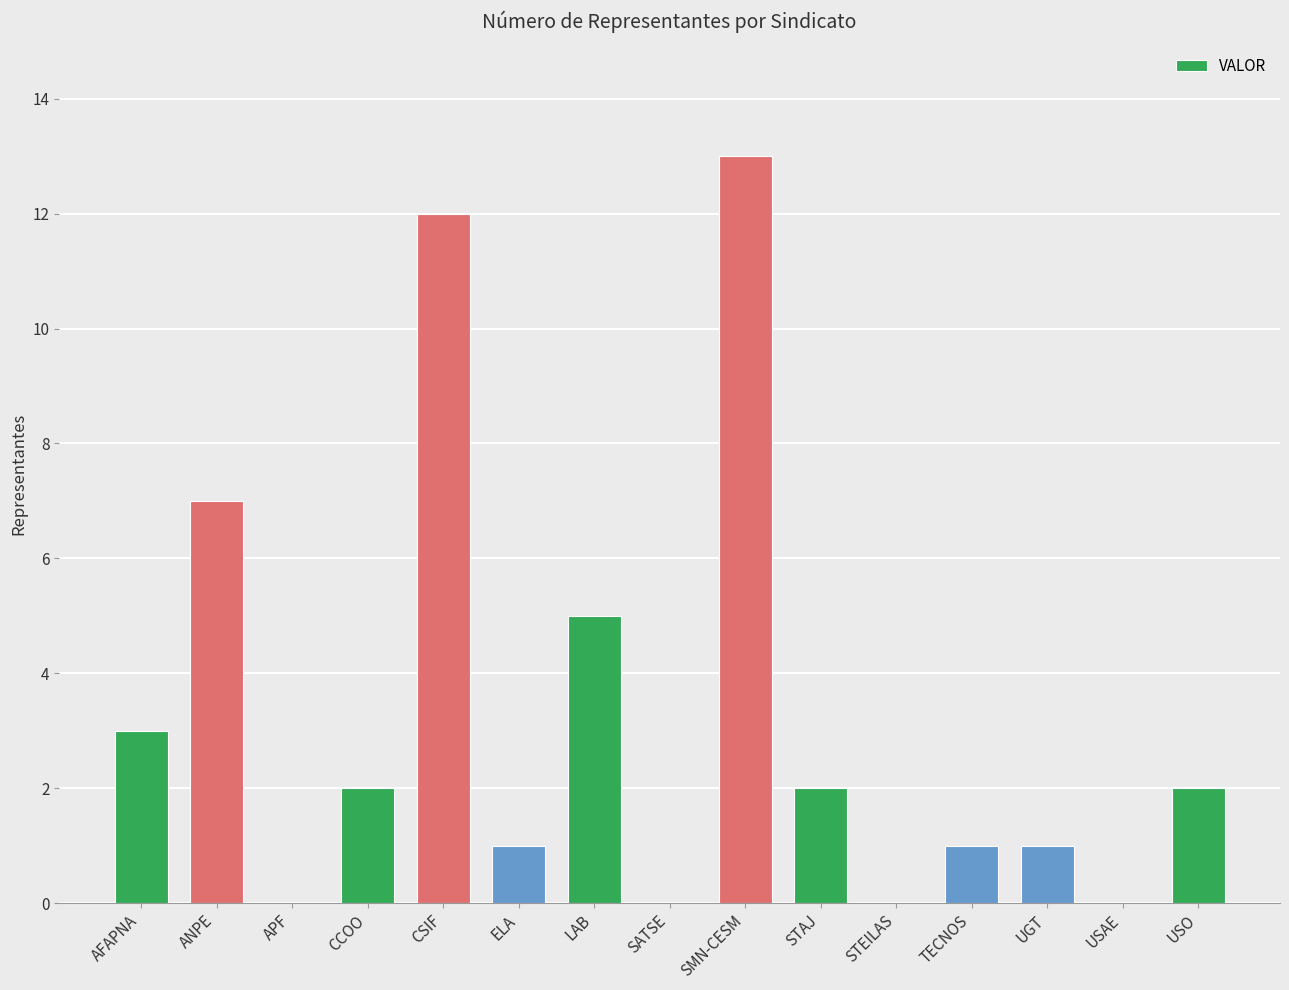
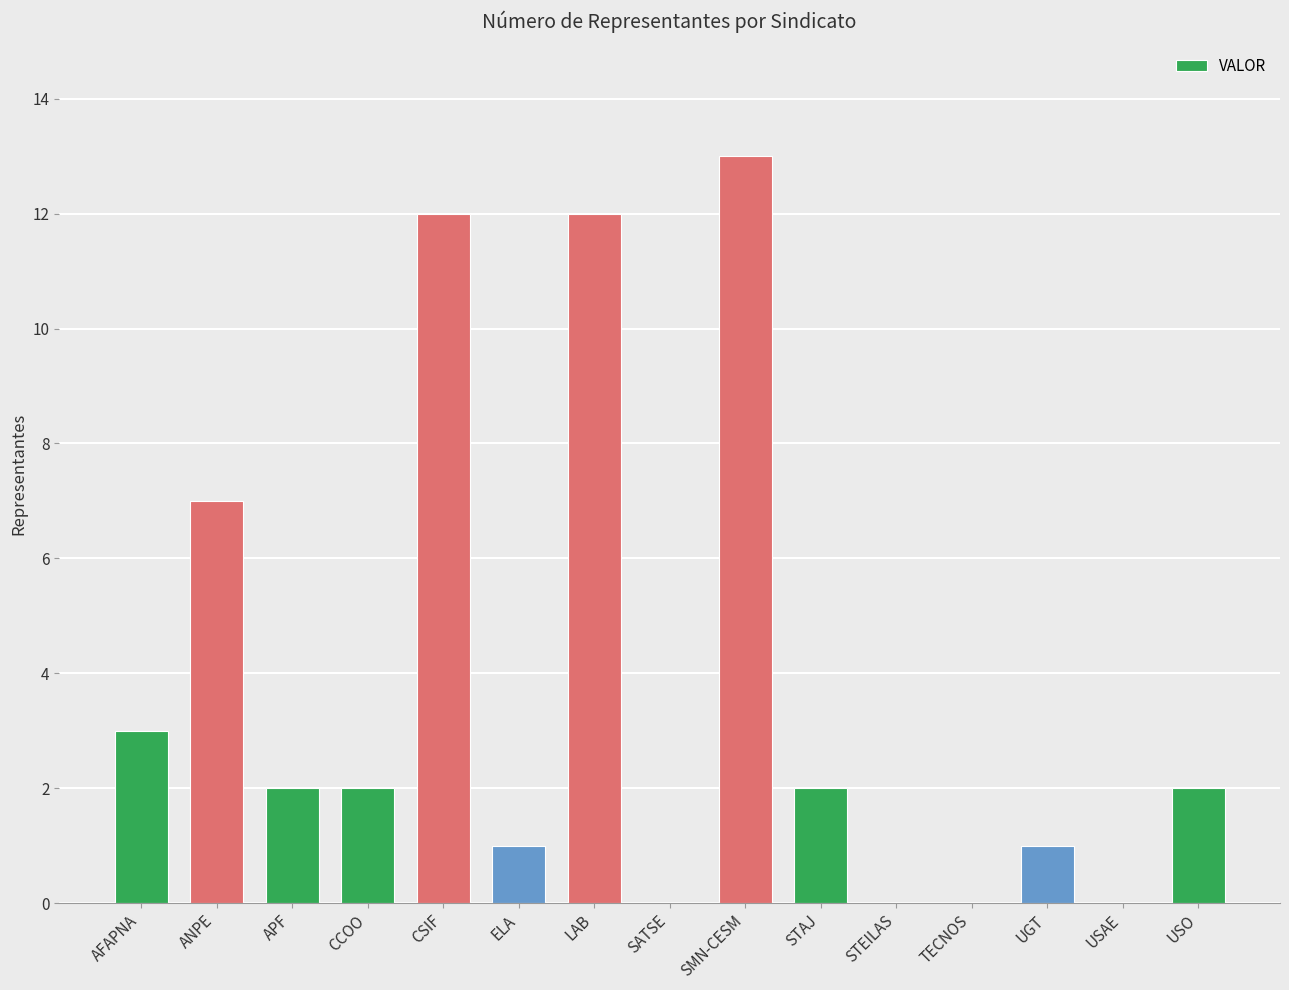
APF: 0 -> 2
LAB: 5 -> 12
TECNOS: 1 -> 0
